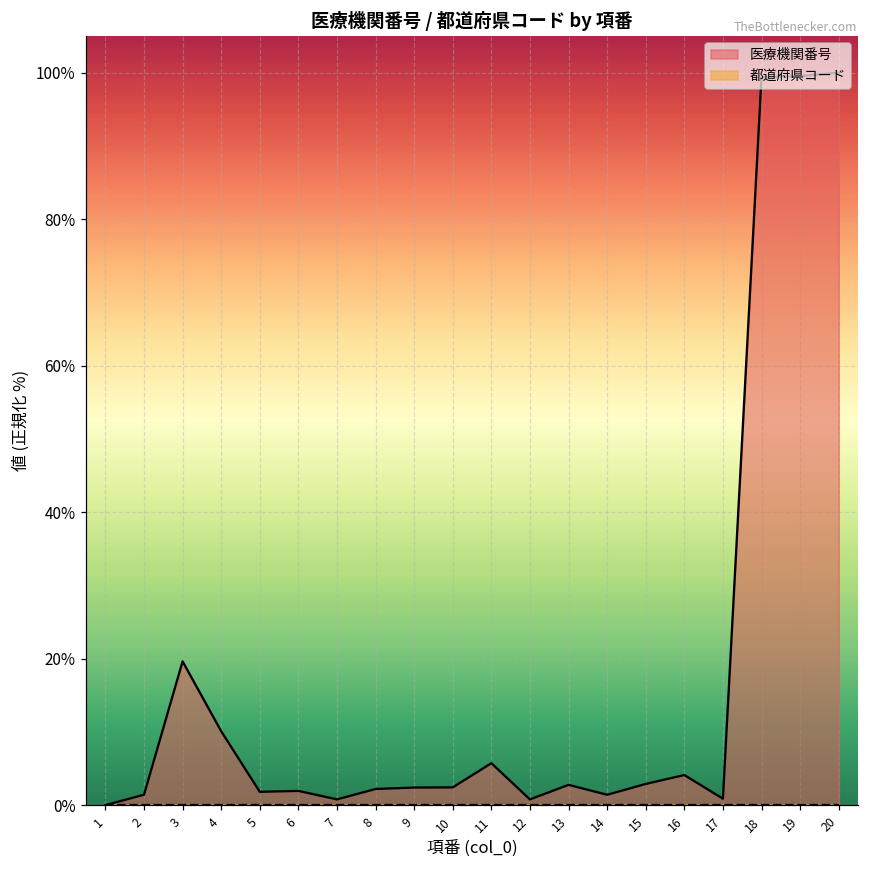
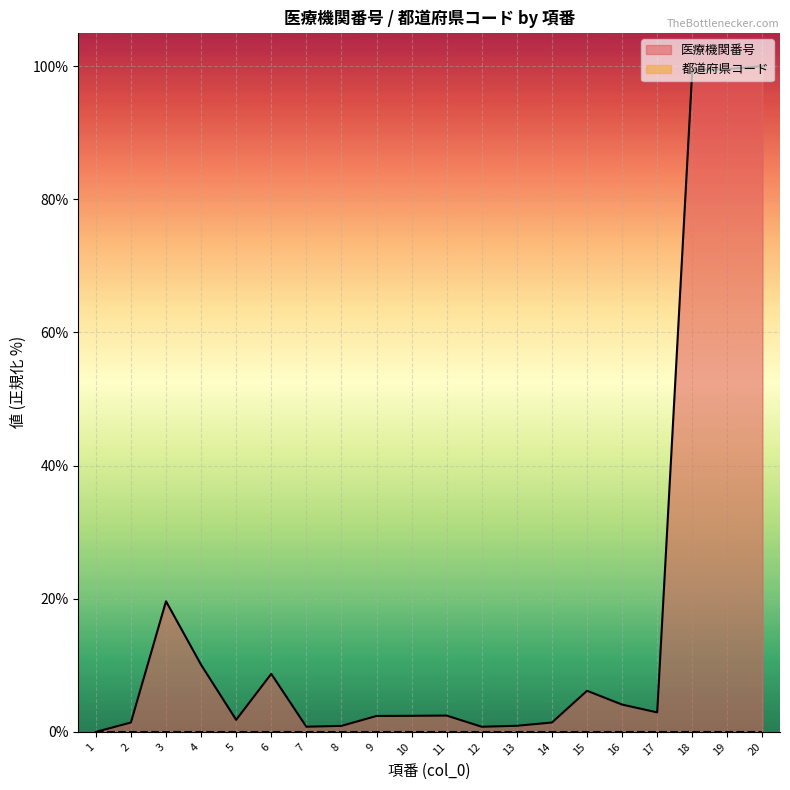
医療機関番号, 6: 2% -> 9%
医療機関番号, 8: 2% -> 1%
医療機関番号, 11: 6% -> 2%
医療機関番号, 13: 3% -> 1%
医療機関番号, 15: 3% -> 6%
医療機関番号, 17: 1% -> 3%
